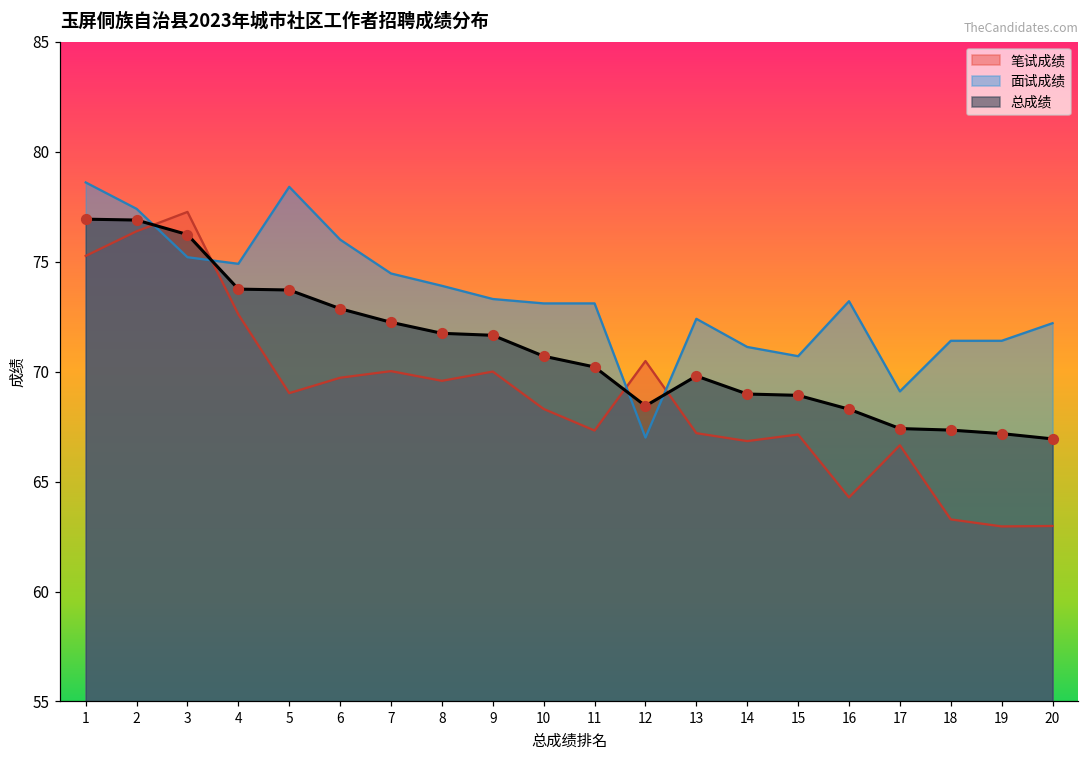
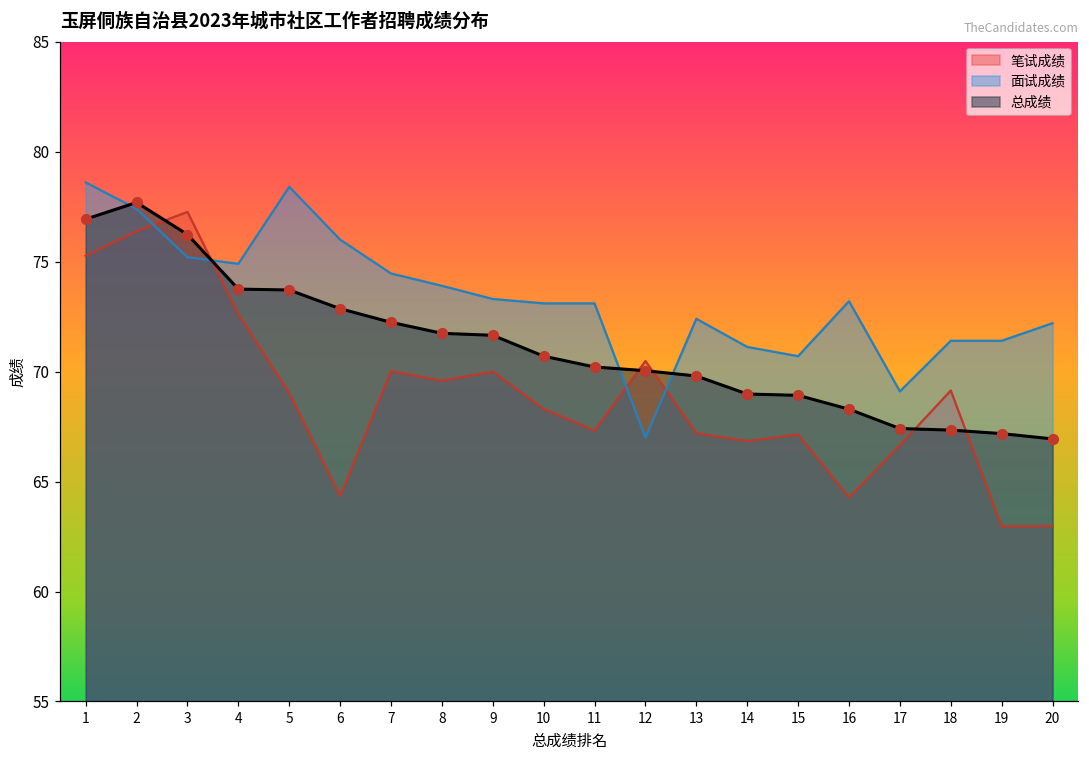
总成绩, 2: 76.9 -> 77.7
笔试成绩, 6: 69.7 -> 64.3
总成绩, 12: 68.4 -> 70.0
笔试成绩, 18: 63.3 -> 69.1
